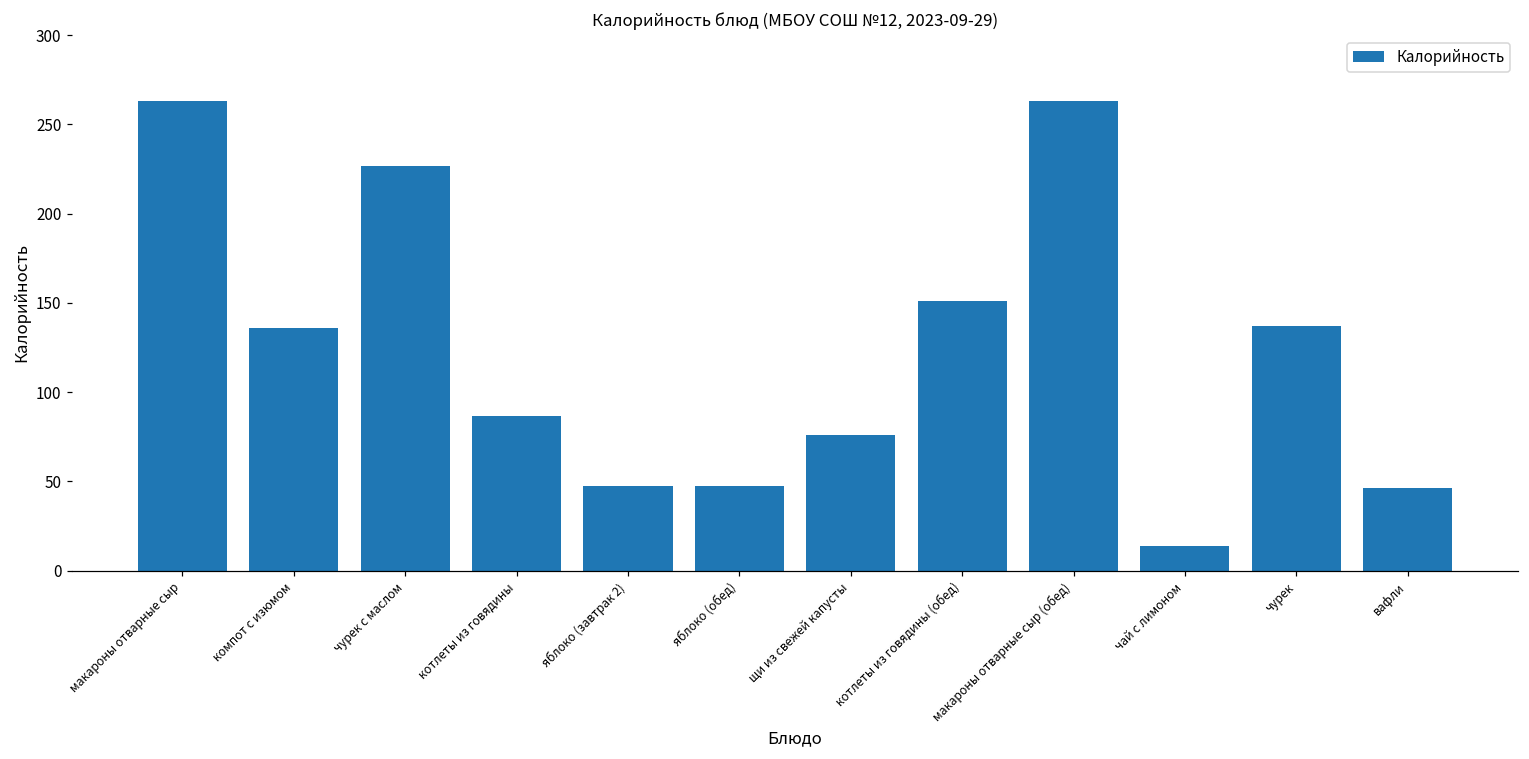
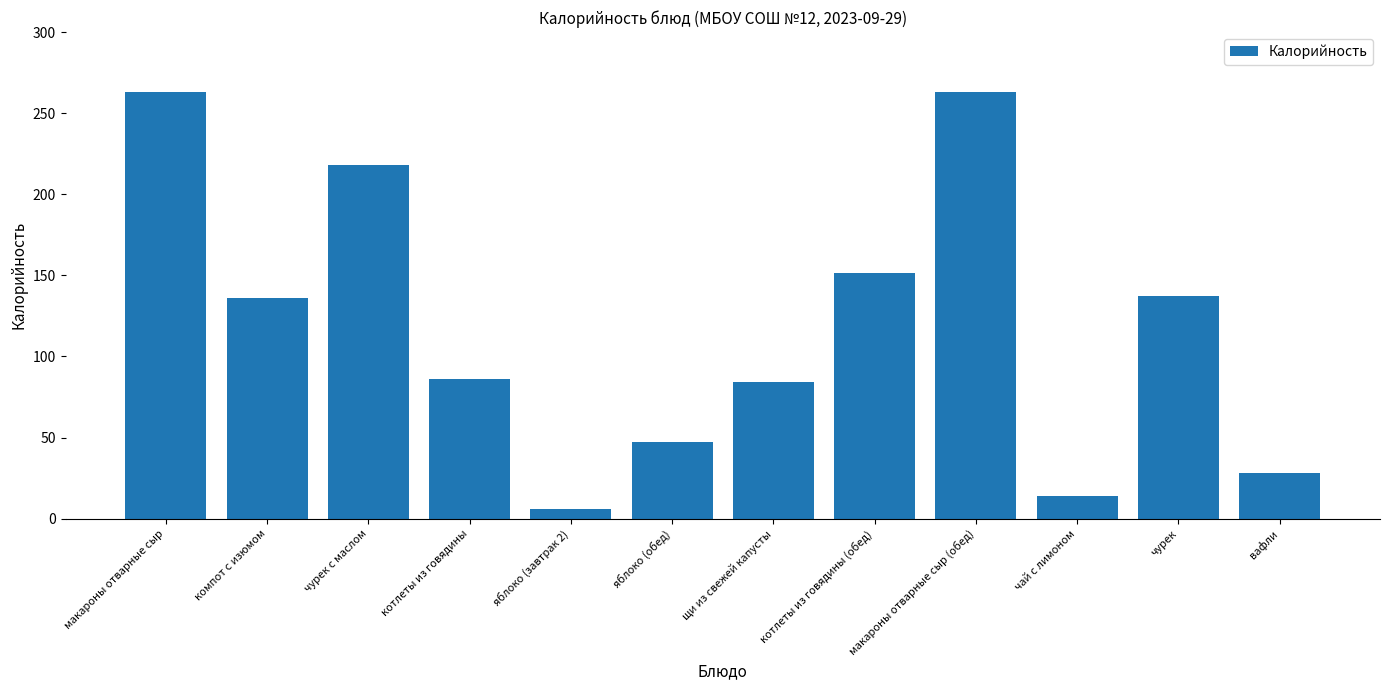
чурек с маслом: 227 -> 218
яблоко (завтрак 2): 47 -> 6
щи из свежей капусты: 76 -> 84
вафли: 46 -> 28
